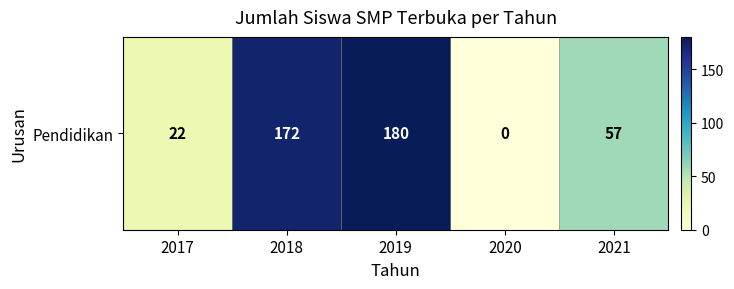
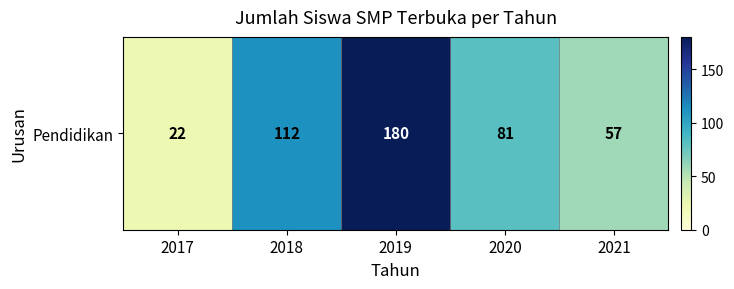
Pendidikan, 2018: 172 -> 112
Pendidikan, 2020: 0 -> 81
